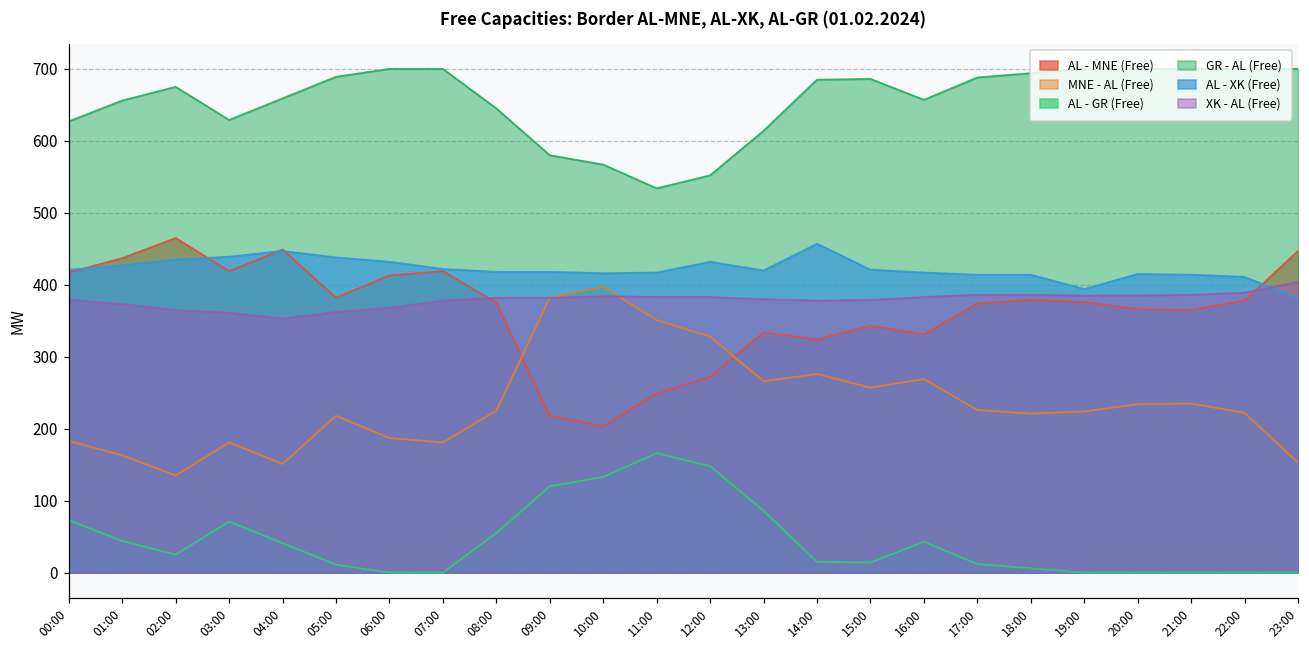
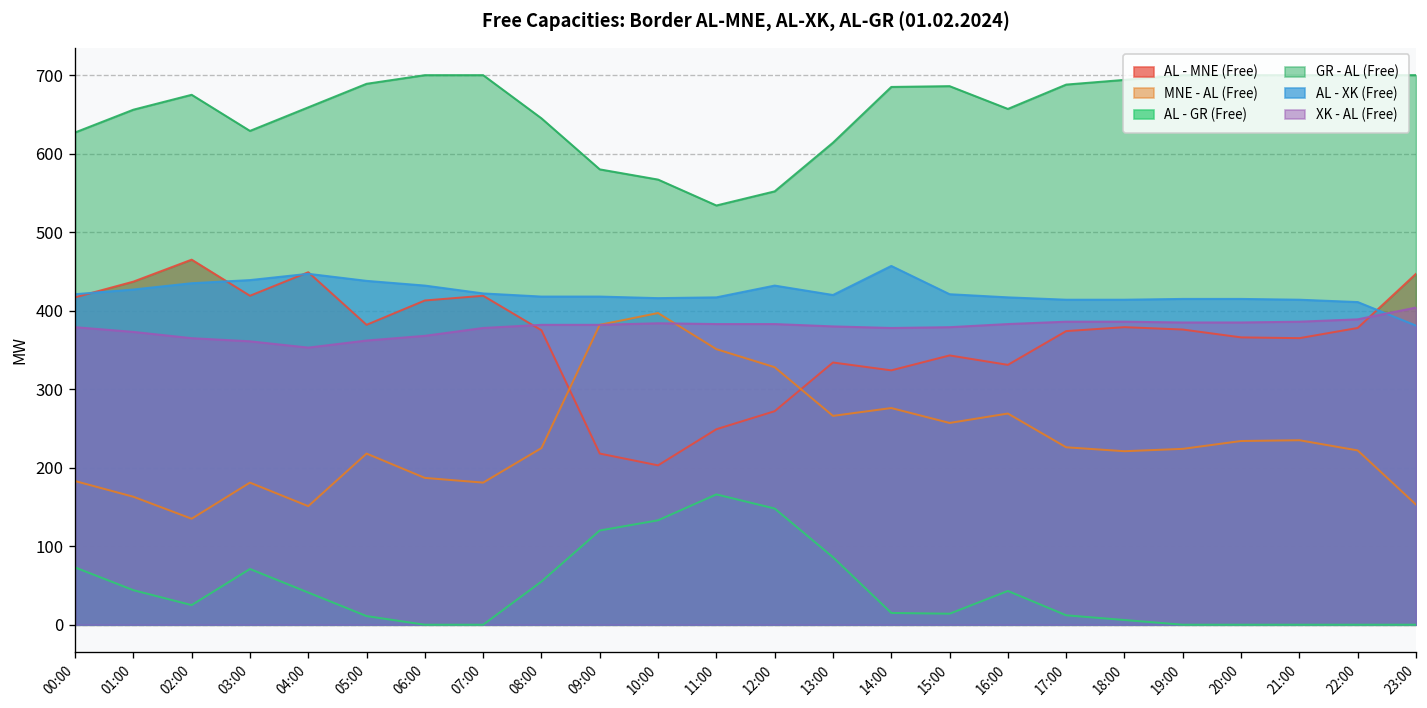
AL - XK (Free), 19:00: 390 -> 420
